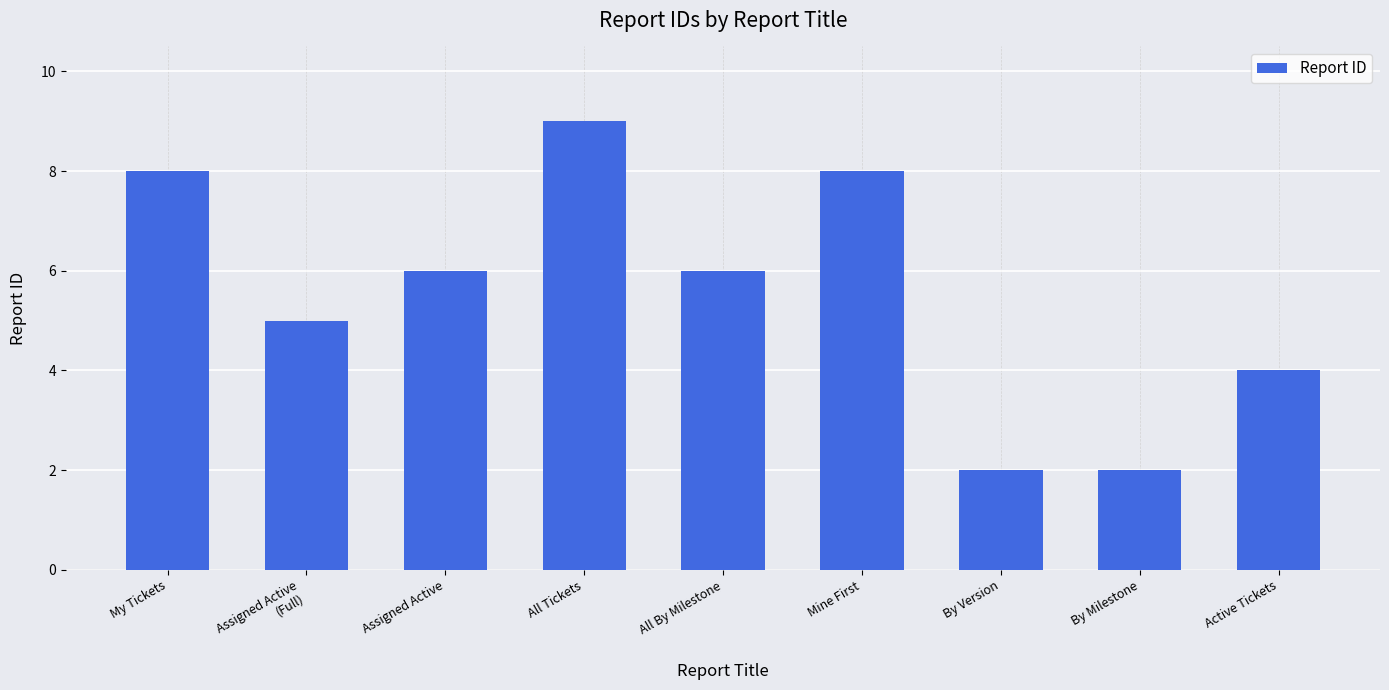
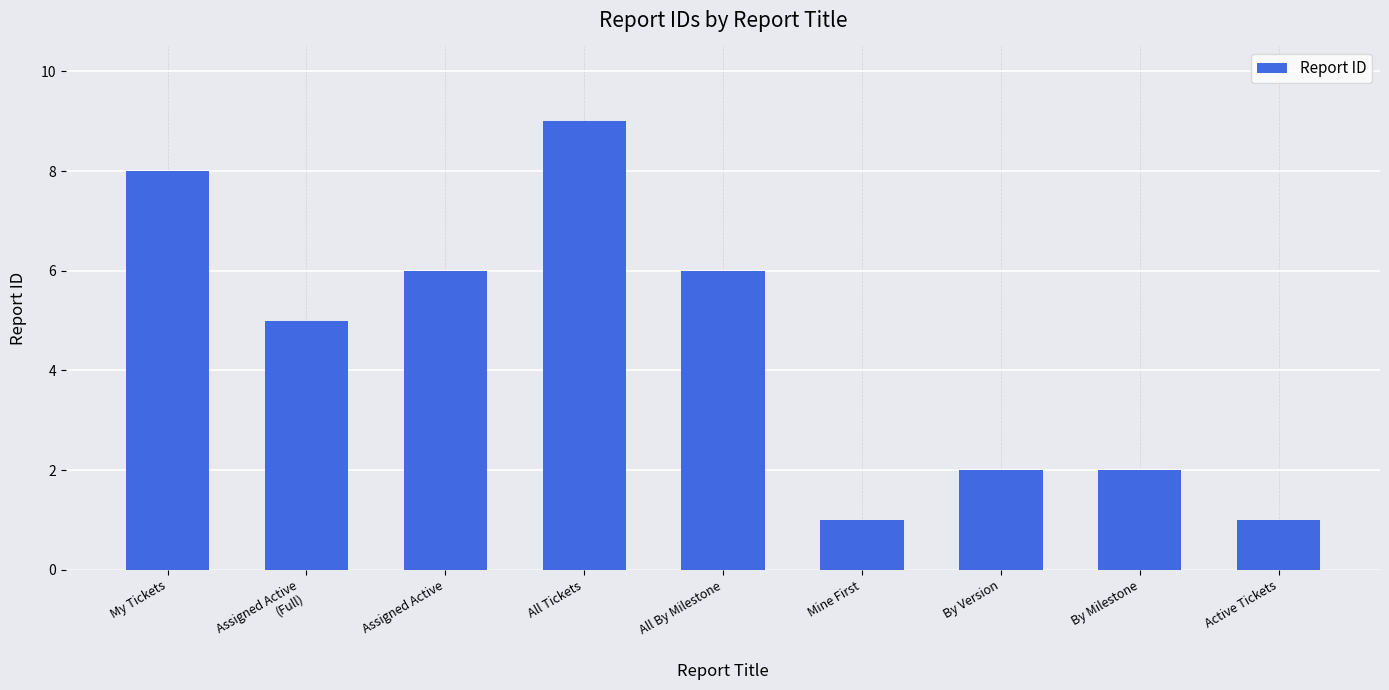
Mine First: 8 -> 1
Active Tickets: 4 -> 1
